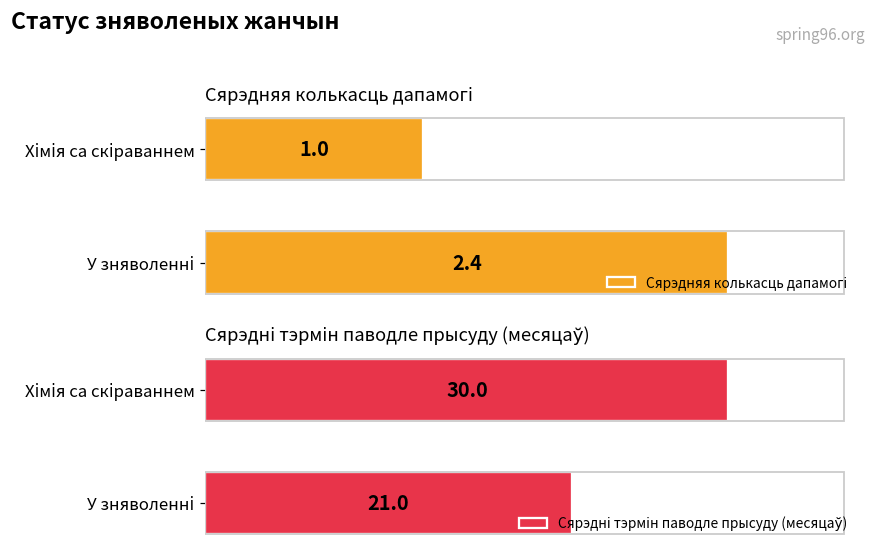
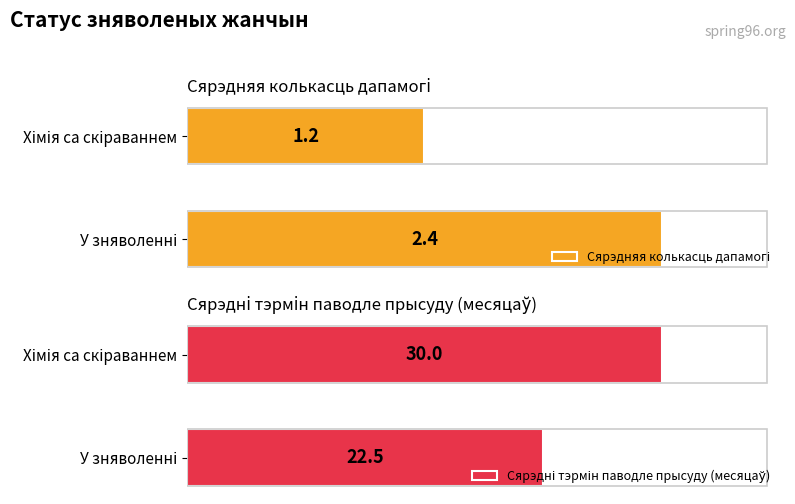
Сярэдняя колькасць дапамогі, Хімія са скіраваннем: 1.0 -> 1.2
Сярэдні тэрмін паводле прысуду (месяцаў), У зняволенні: 21.0 -> 22.5
